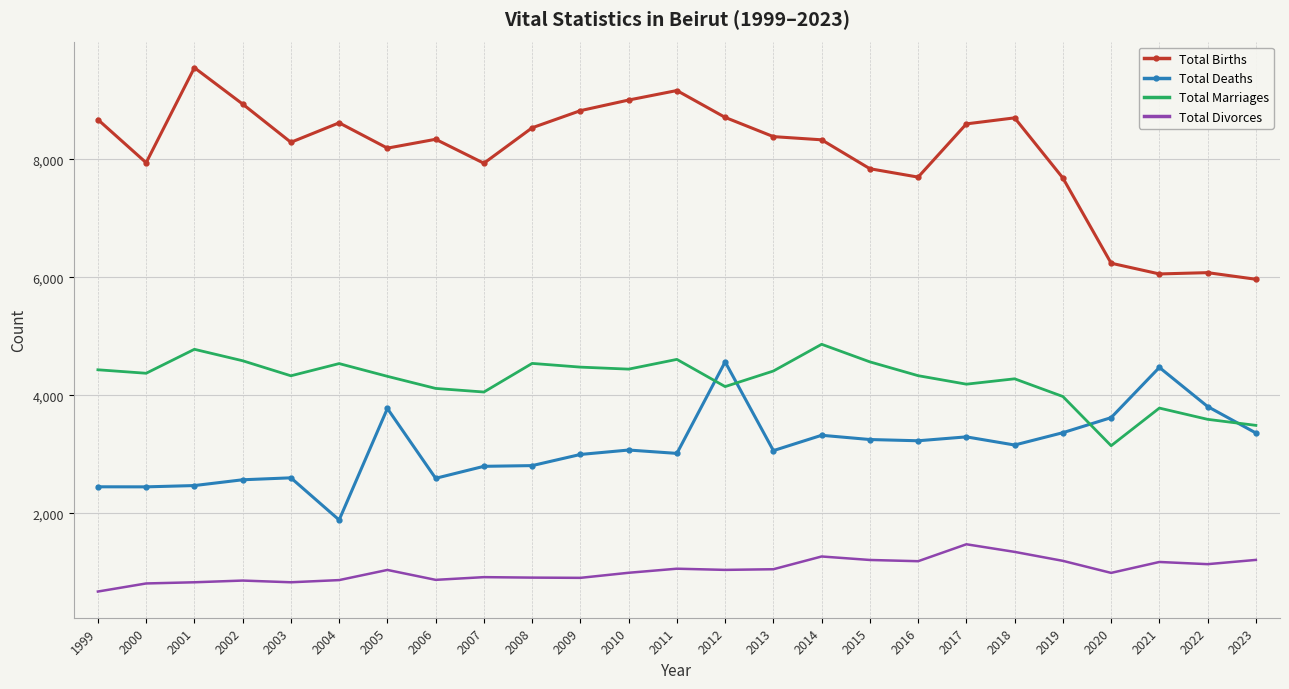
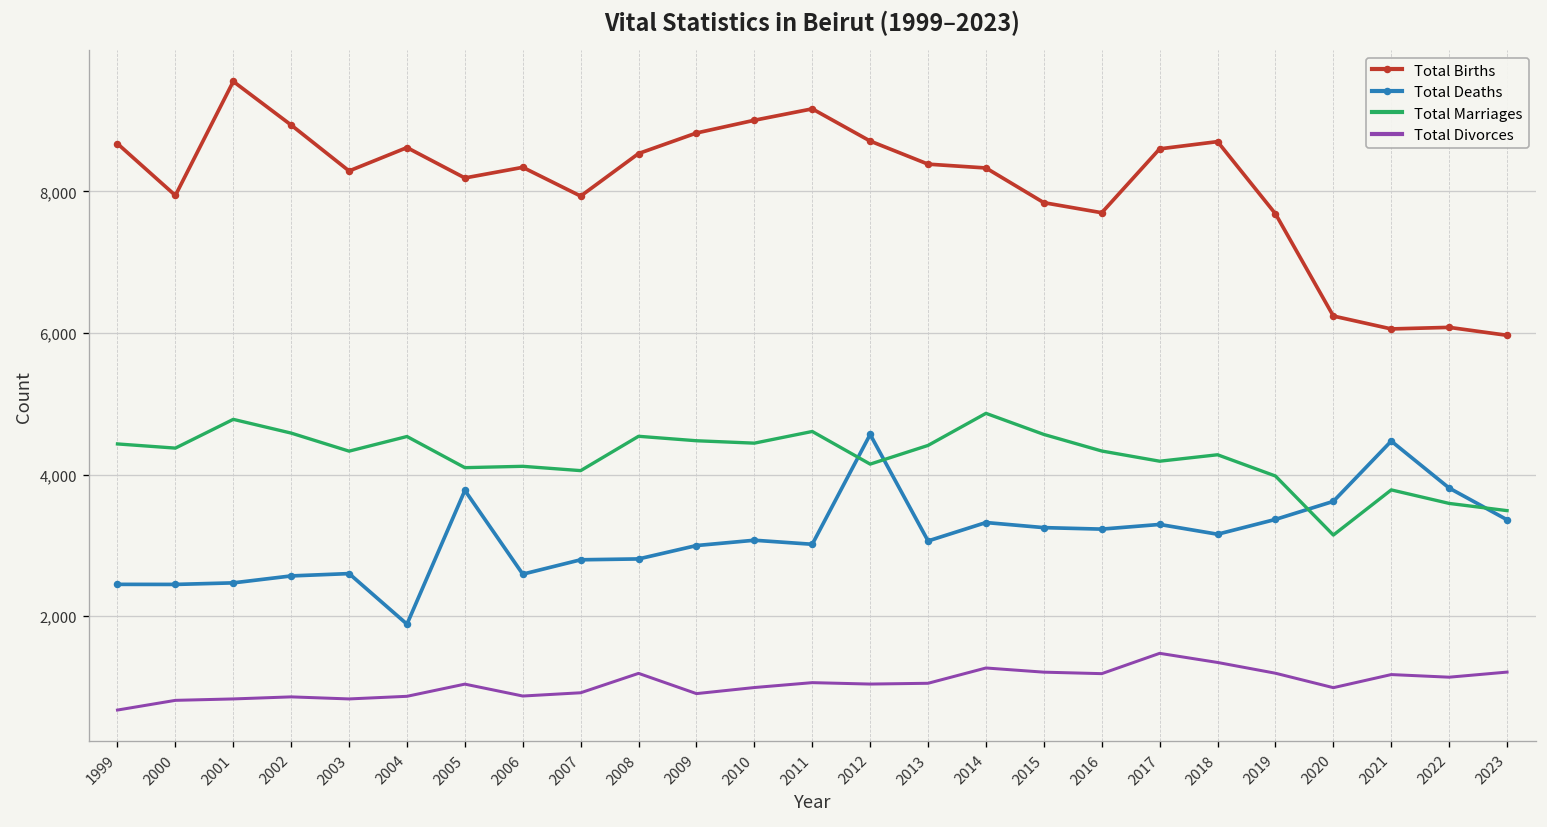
Total Marriages, 2005: 4,300 -> 4,100
Total Divorces, 2008: 900 -> 1,200
